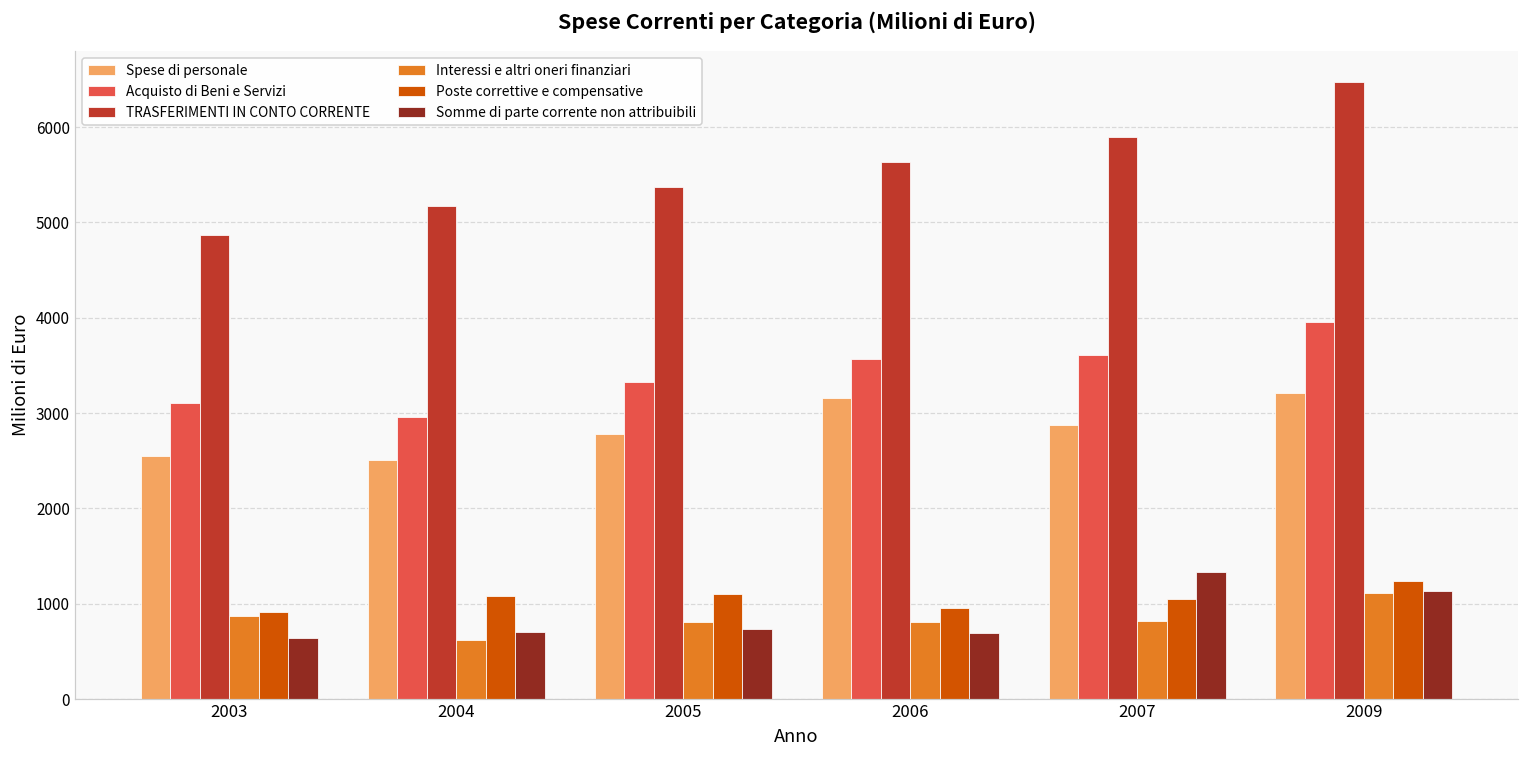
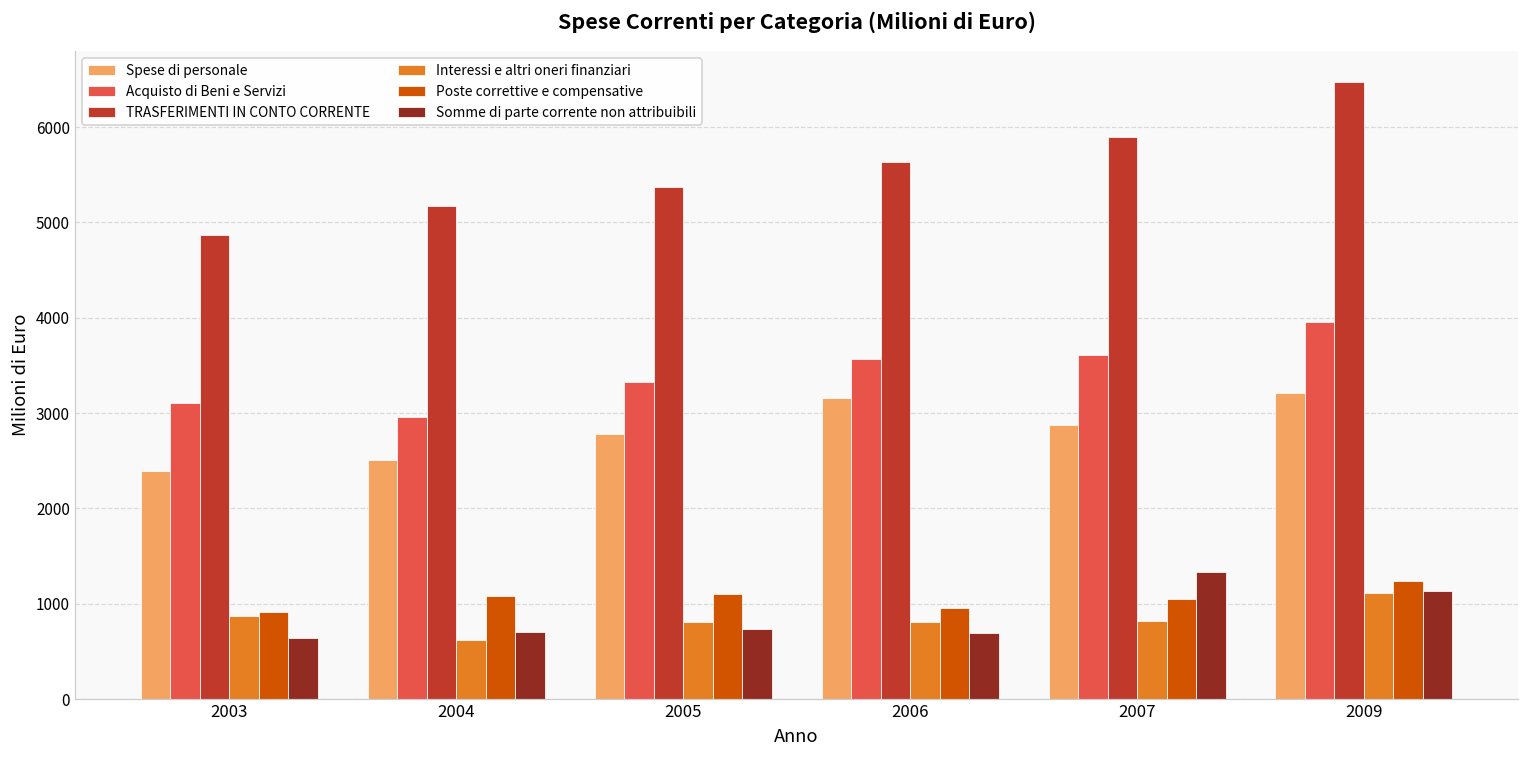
Spese di personale, 2003: 2600 -> 2400
